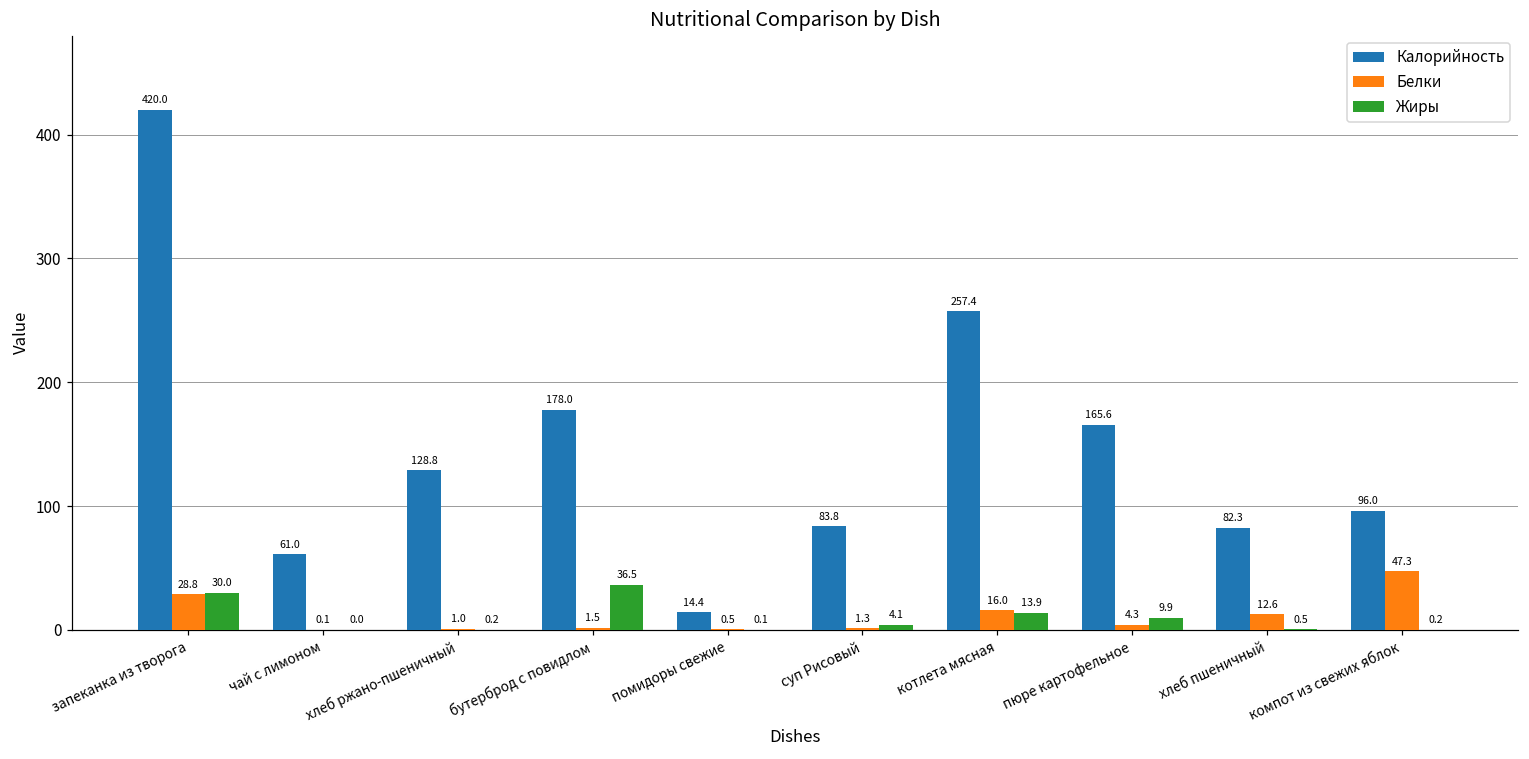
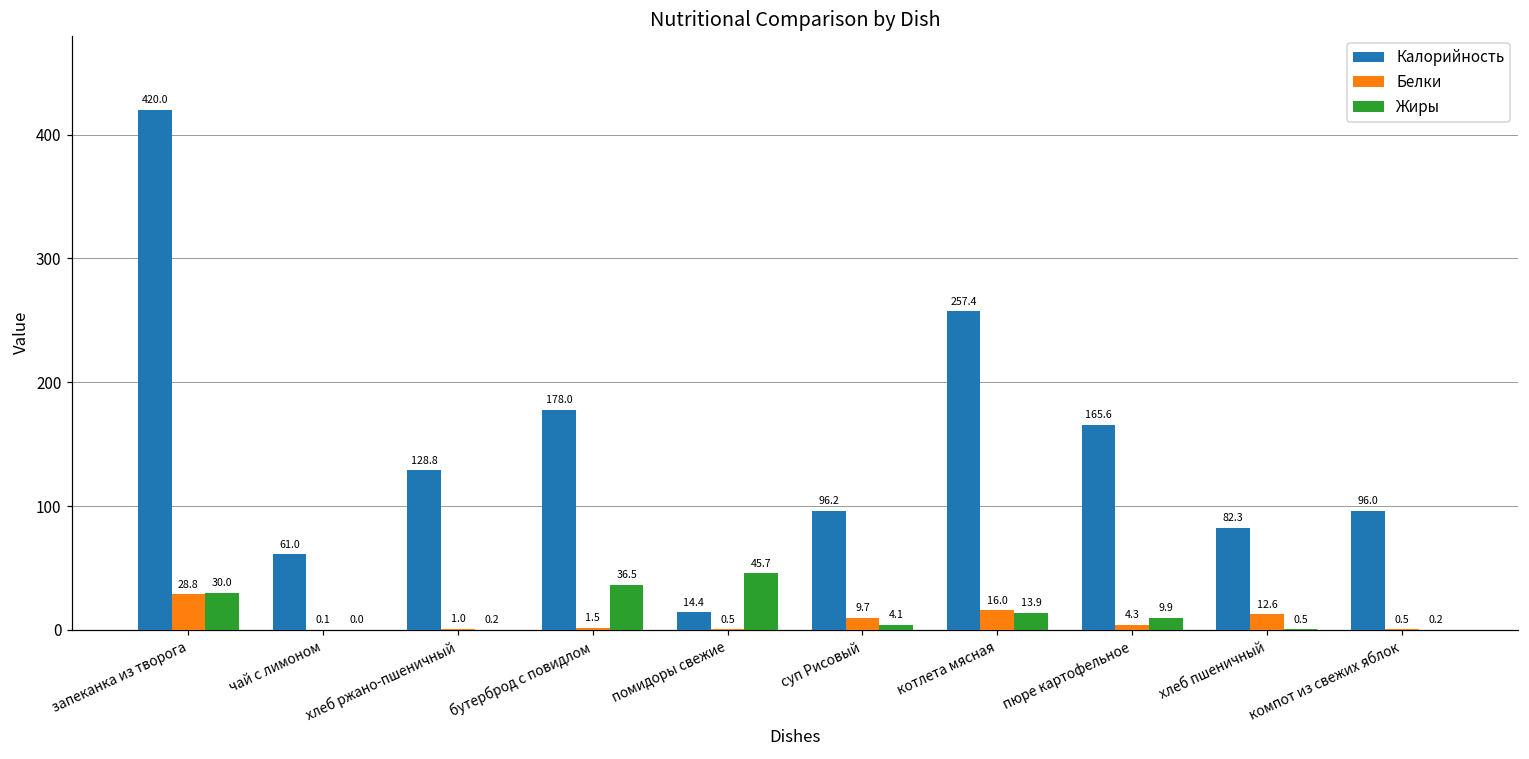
Жиры, помидоры свежие: 0.1 -> 45.7
Калорийность, суп Рисовый: 83.8 -> 96.2
Белки, суп Рисовый: 1.3 -> 9.7
Белки, компот из свежих яблок: 47.3 -> 0.5
